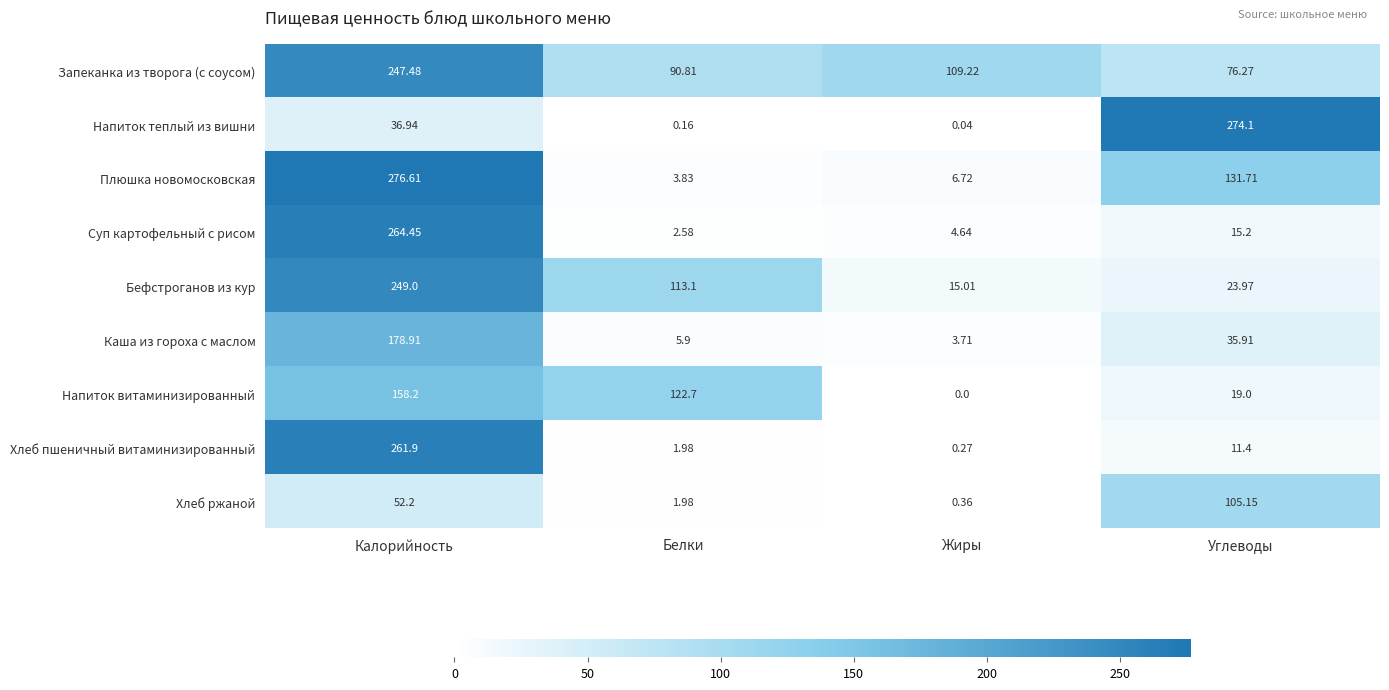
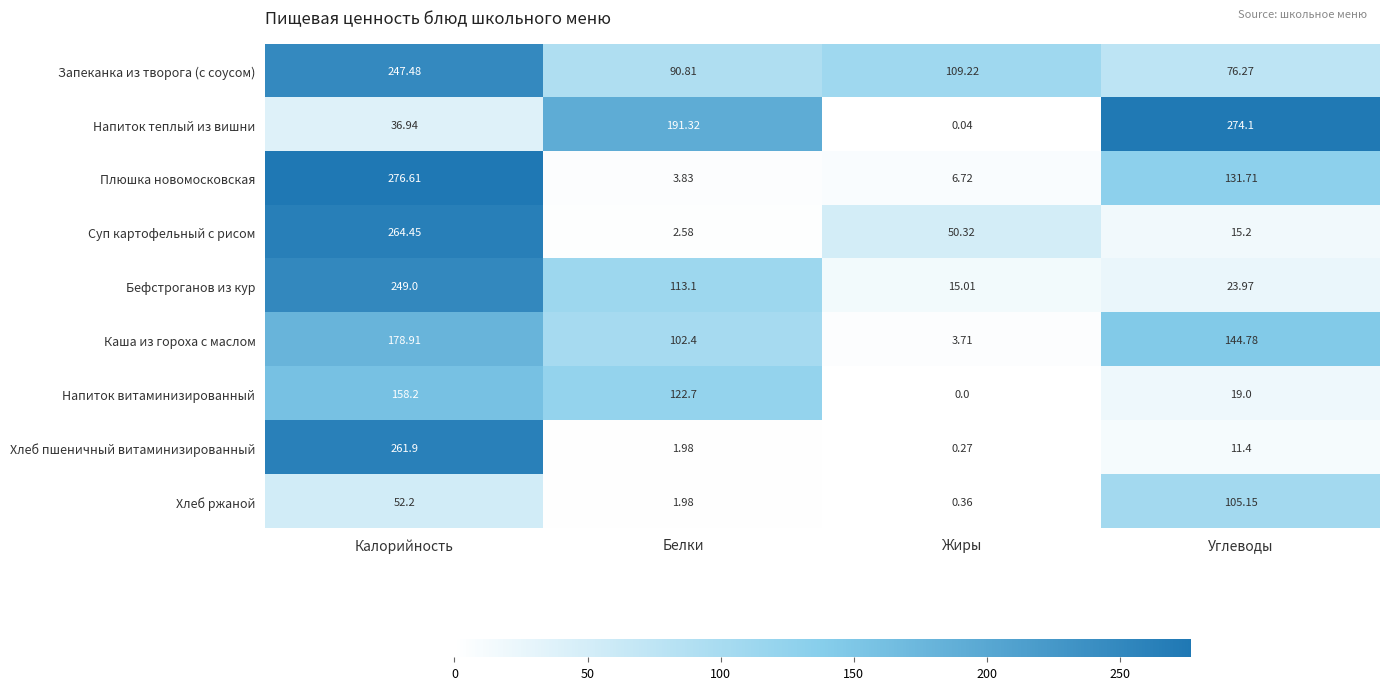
Напиток теплый из вишни, Белки: 0.16 -> 191.32
Суп картофельный с рисом, Жиры: 4.64 -> 50.32
Каша из гороха с маслом, Белки: 5.9 -> 102.4
Каша из гороха с маслом, Углеводы: 35.91 -> 144.78
